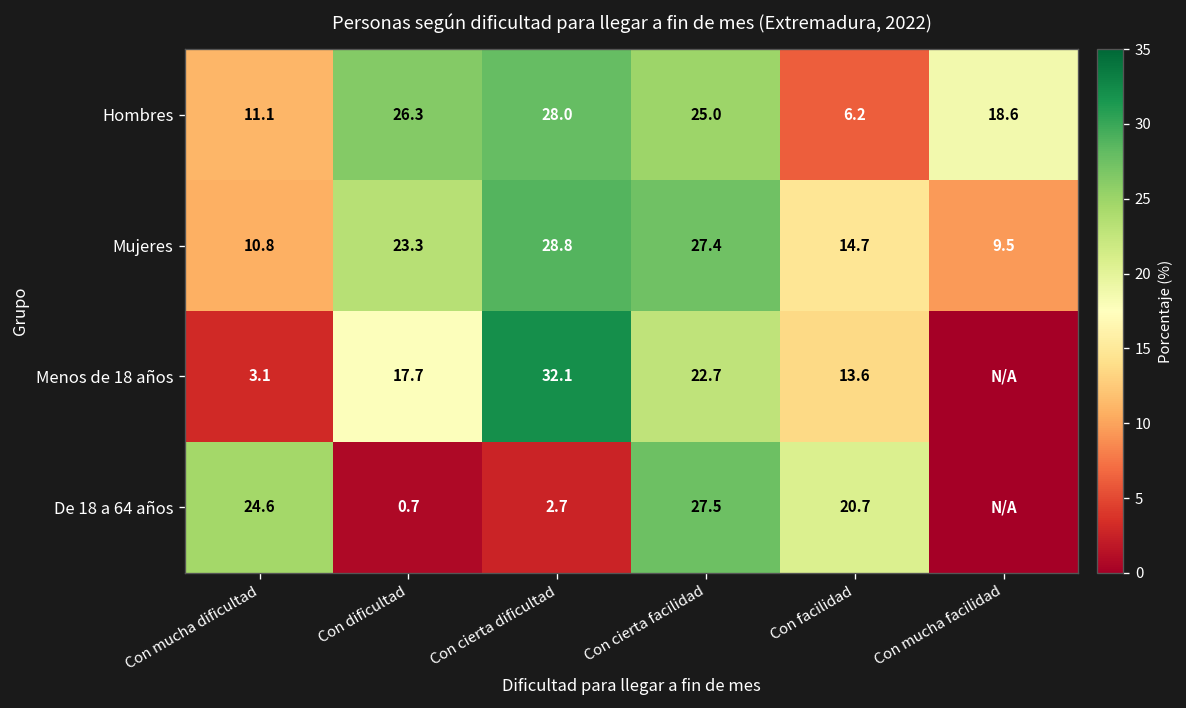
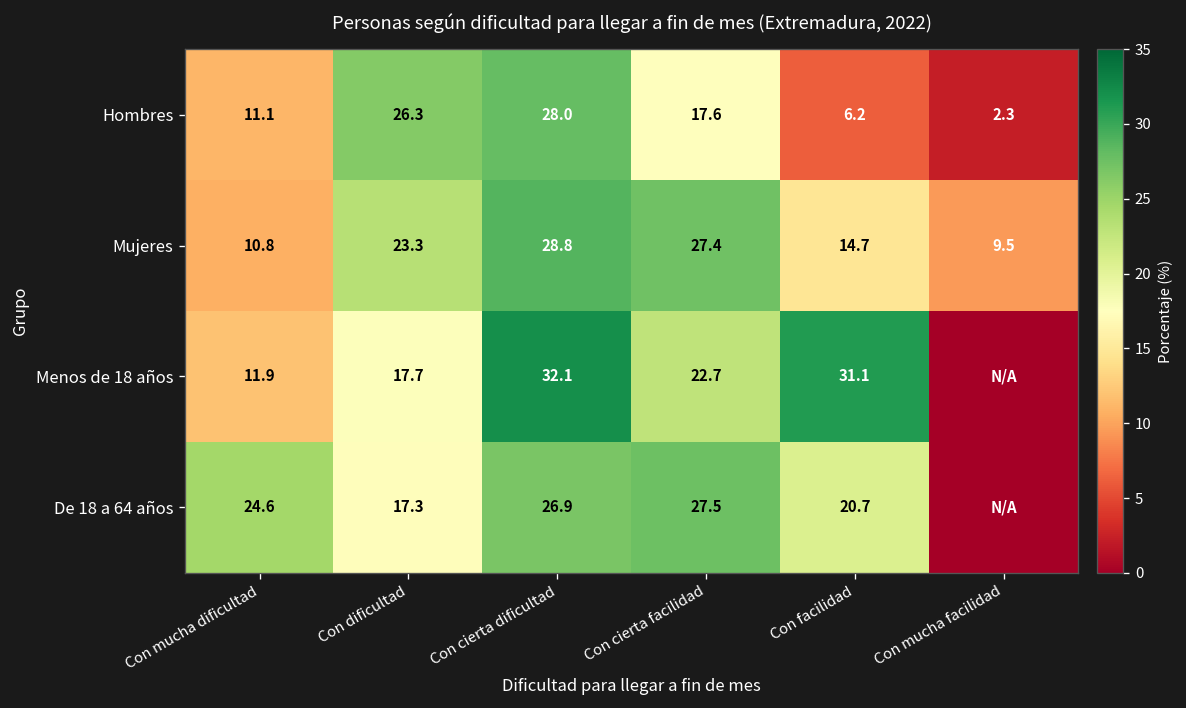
Hombres, Con cierta facilidad: 25.0 -> 17.6
Hombres, Con mucha facilidad: 18.6 -> 2.3
Menos de 18 años, Con mucha dificultad: 3.1 -> 11.9
Menos de 18 años, Con facilidad: 13.6 -> 31.1
De 18 a 64 años, Con dificultad: 0.7 -> 17.3
De 18 a 64 años, Con cierta dificultad: 2.7 -> 26.9
